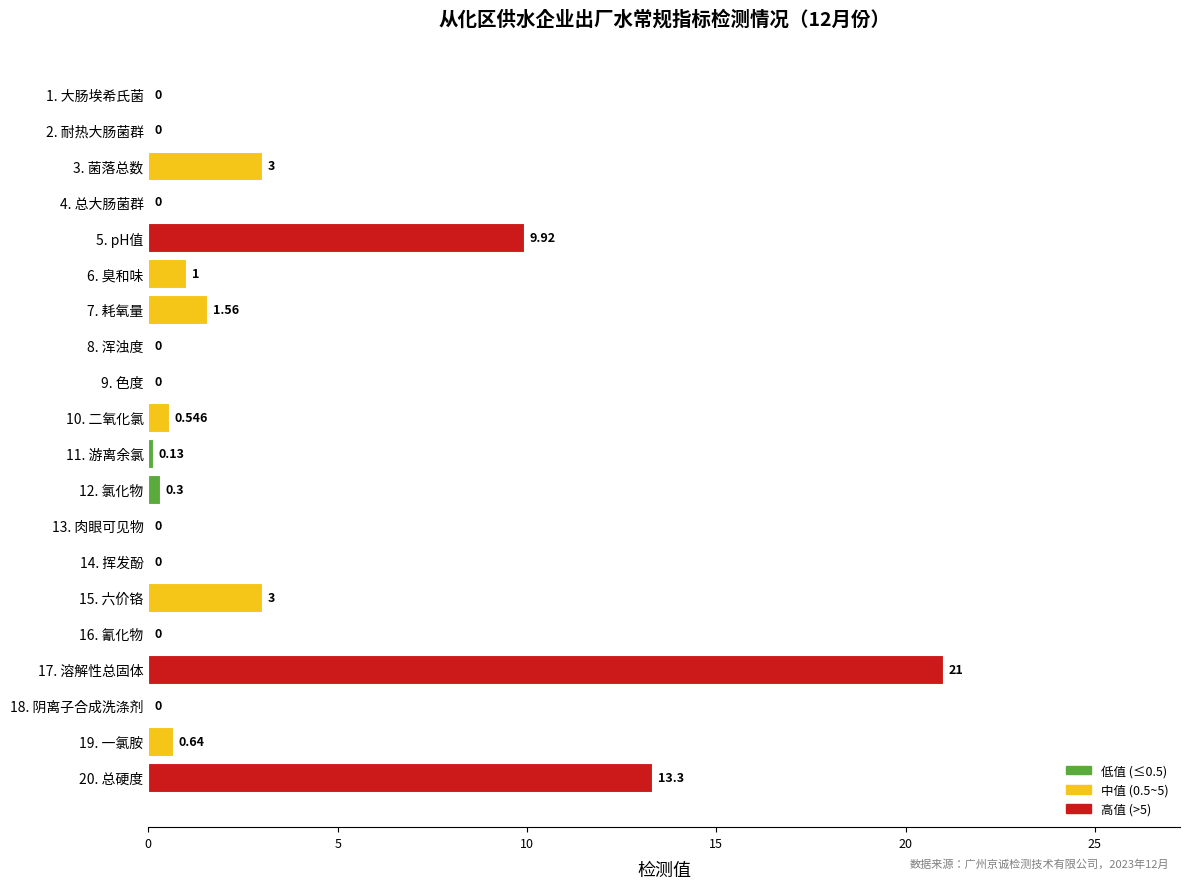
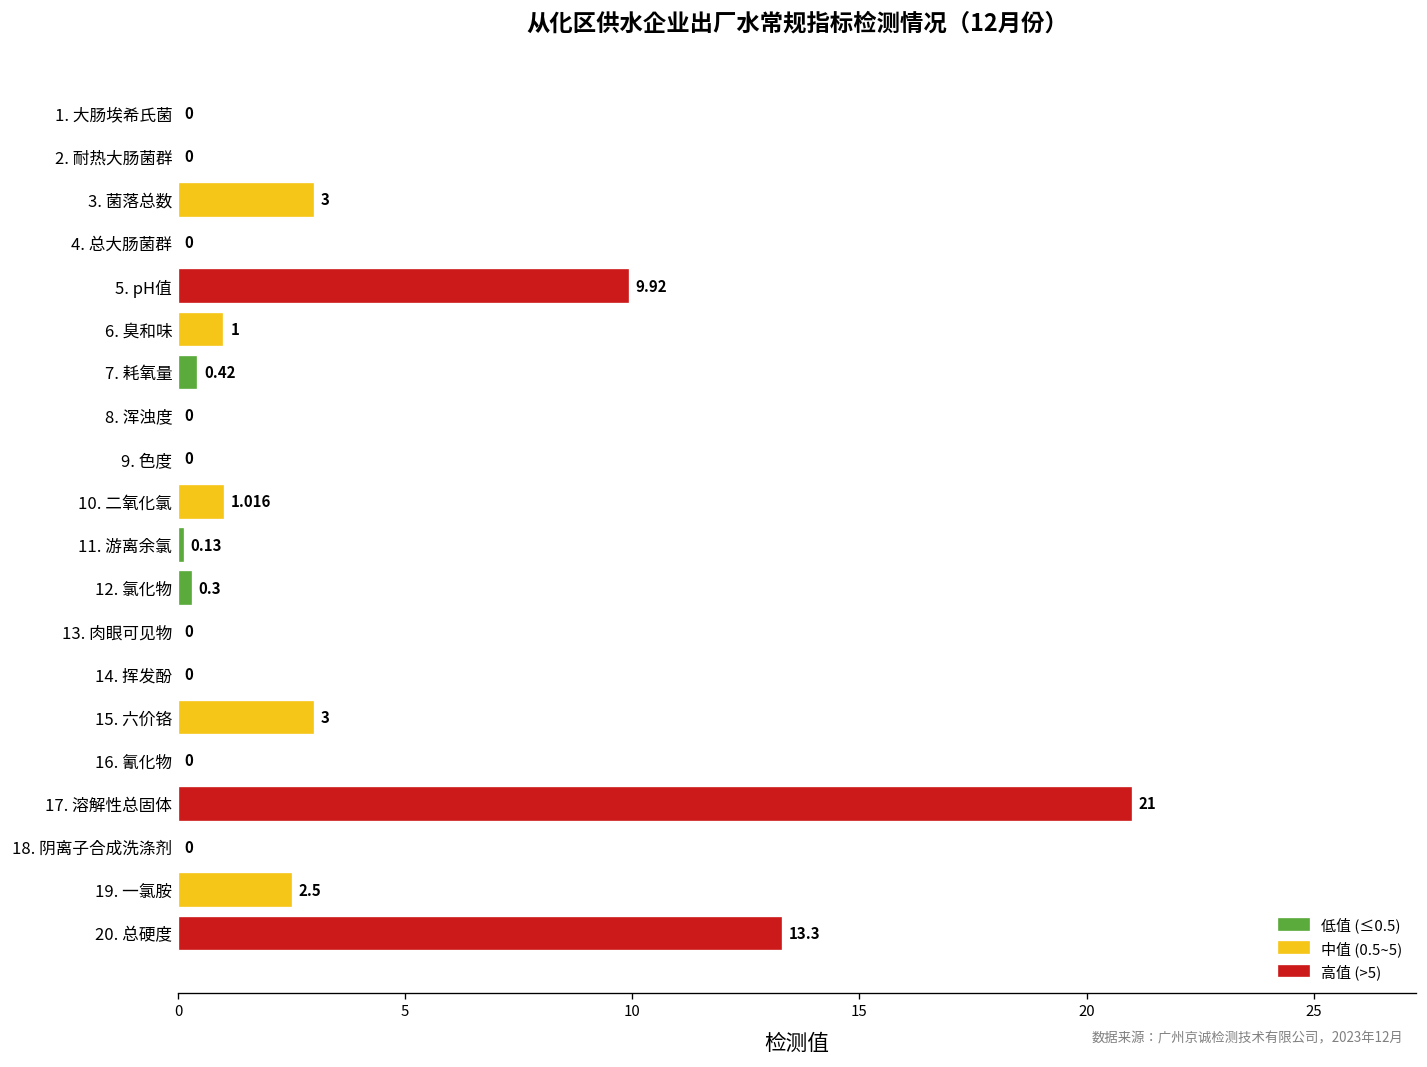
7. 耗氧量: 1.56 -> 0.42
10. 二氧化氯: 0.546 -> 1.016
19. 一氯胺: 0.64 -> 2.5
